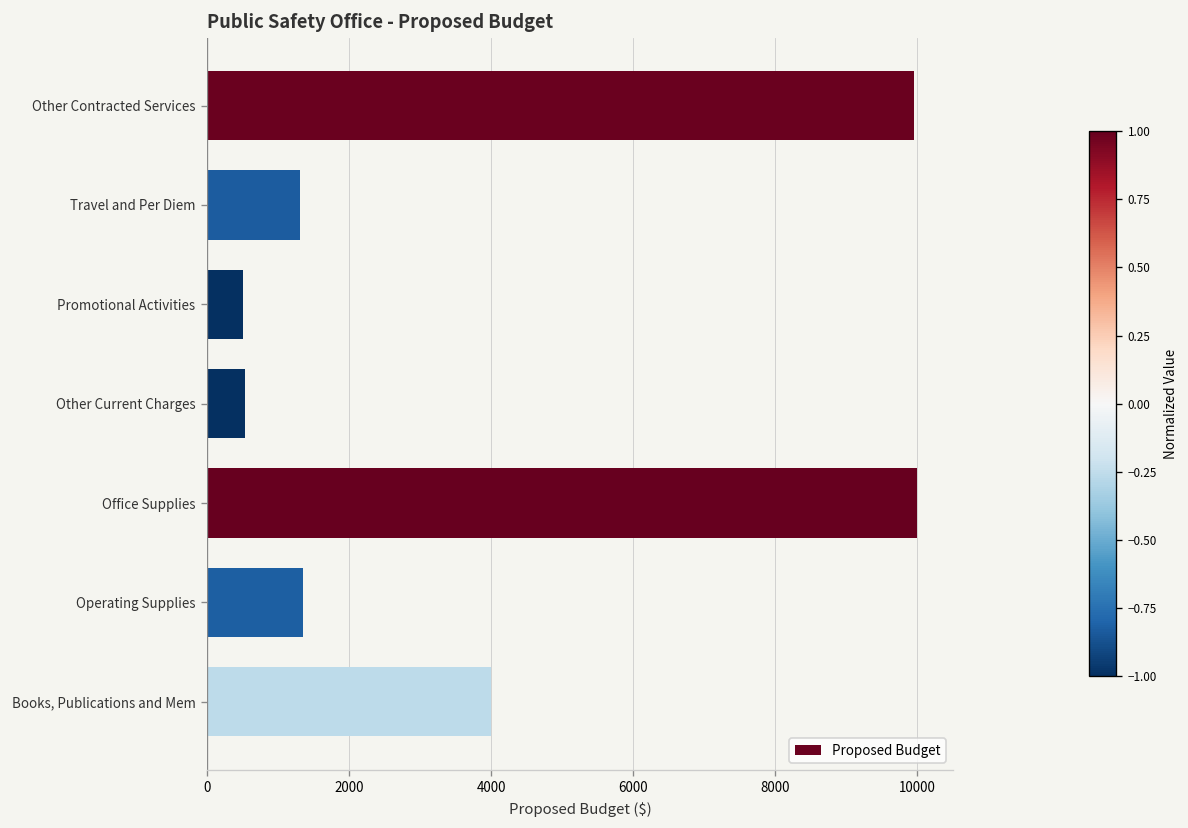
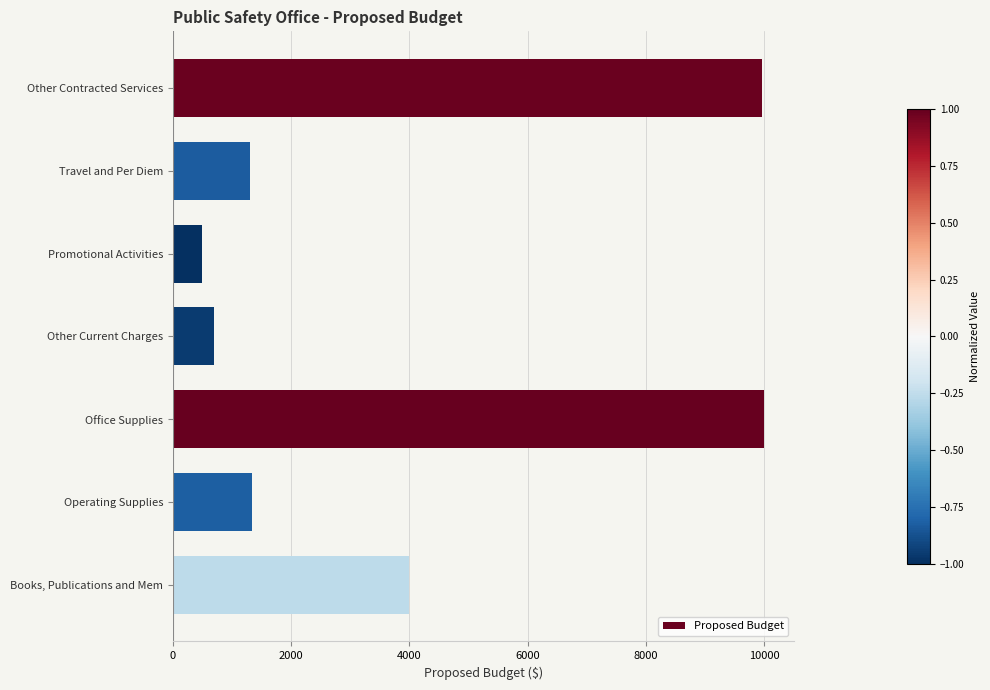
Other Current Charges: 500 -> 700
